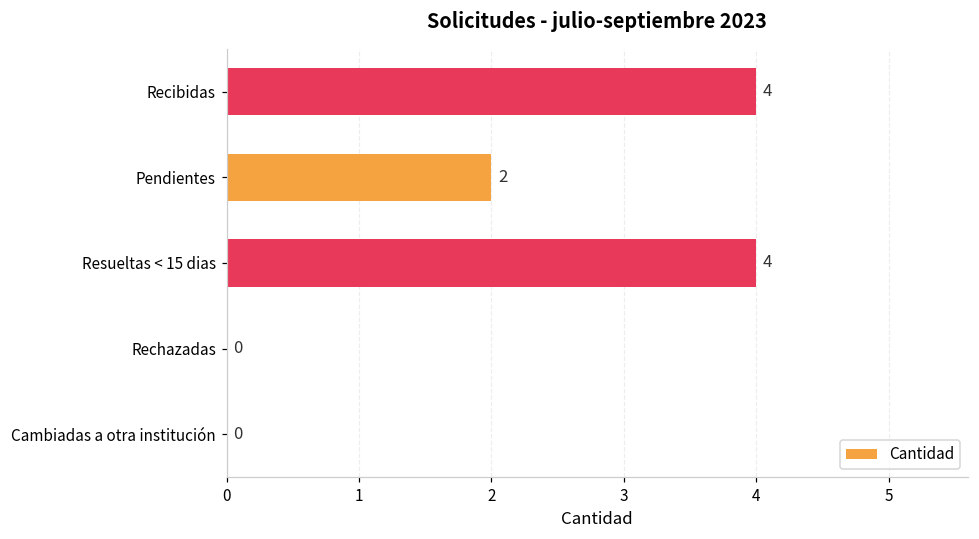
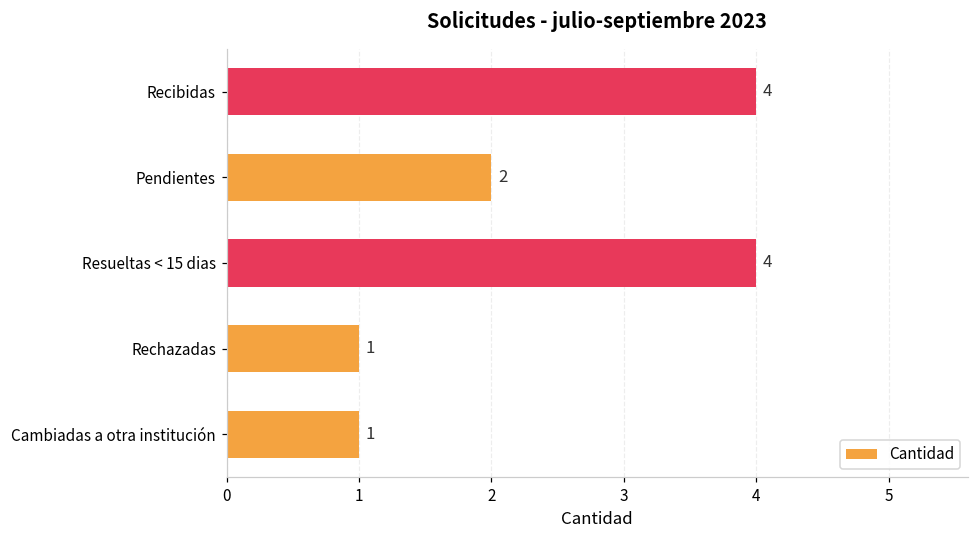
Rechazadas: 0 -> 1
Cambiadas a otra institución: 0 -> 1
